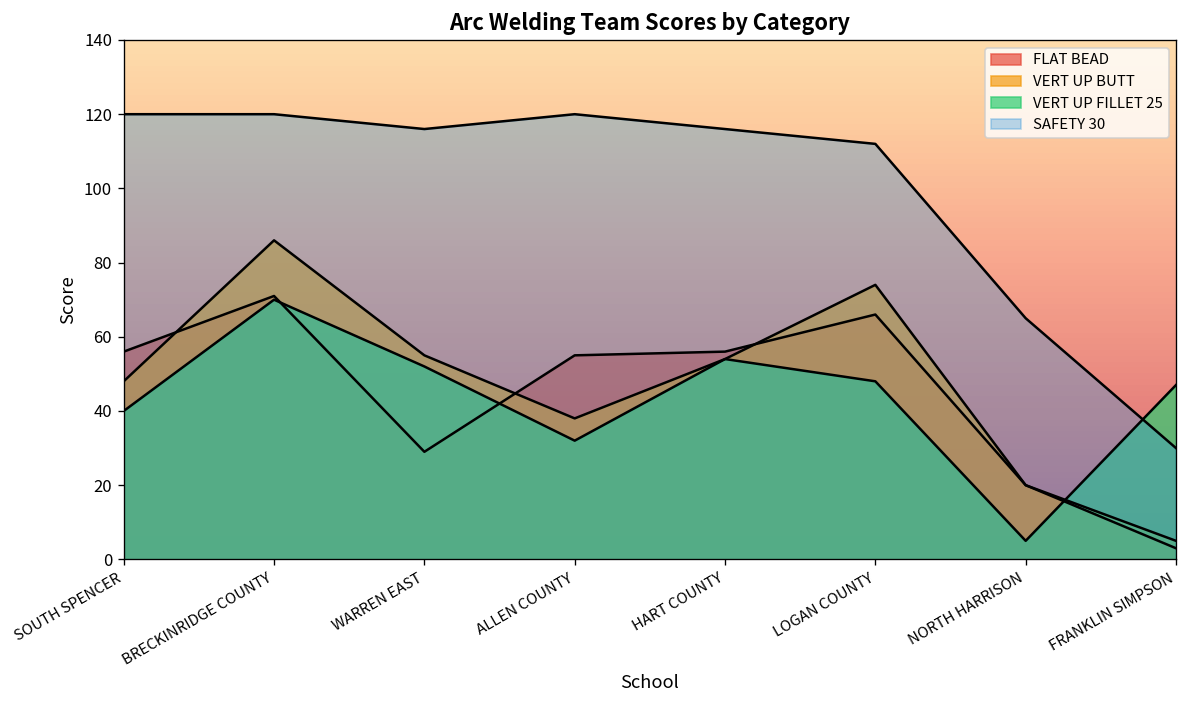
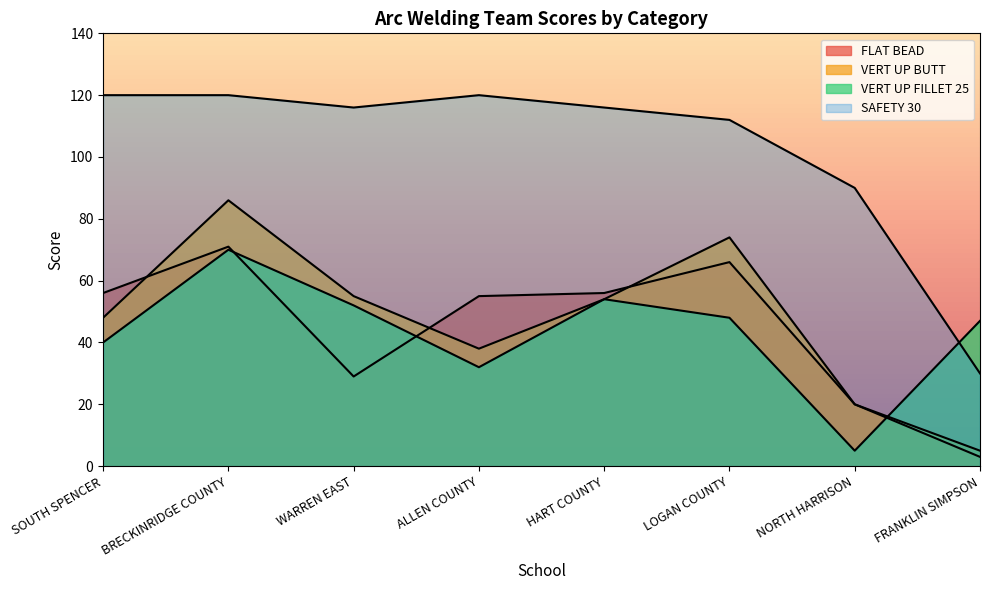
SAFETY 30, NORTH HARRISON: 65 -> 90
